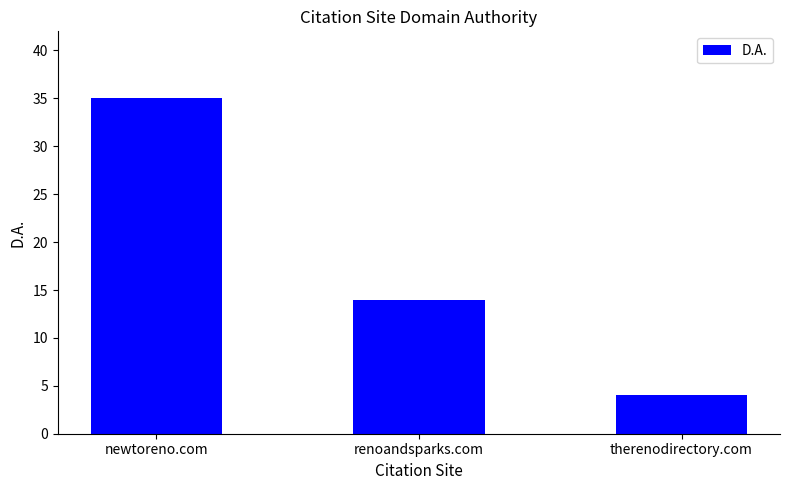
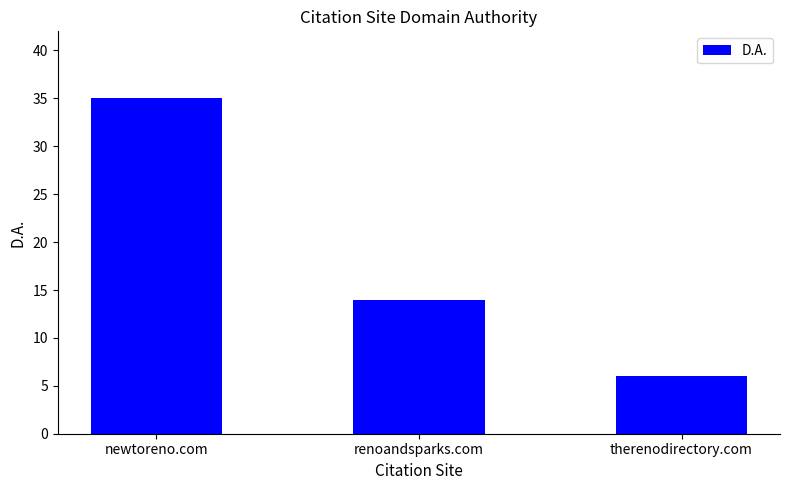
therenodirectory.com: 4 -> 6
